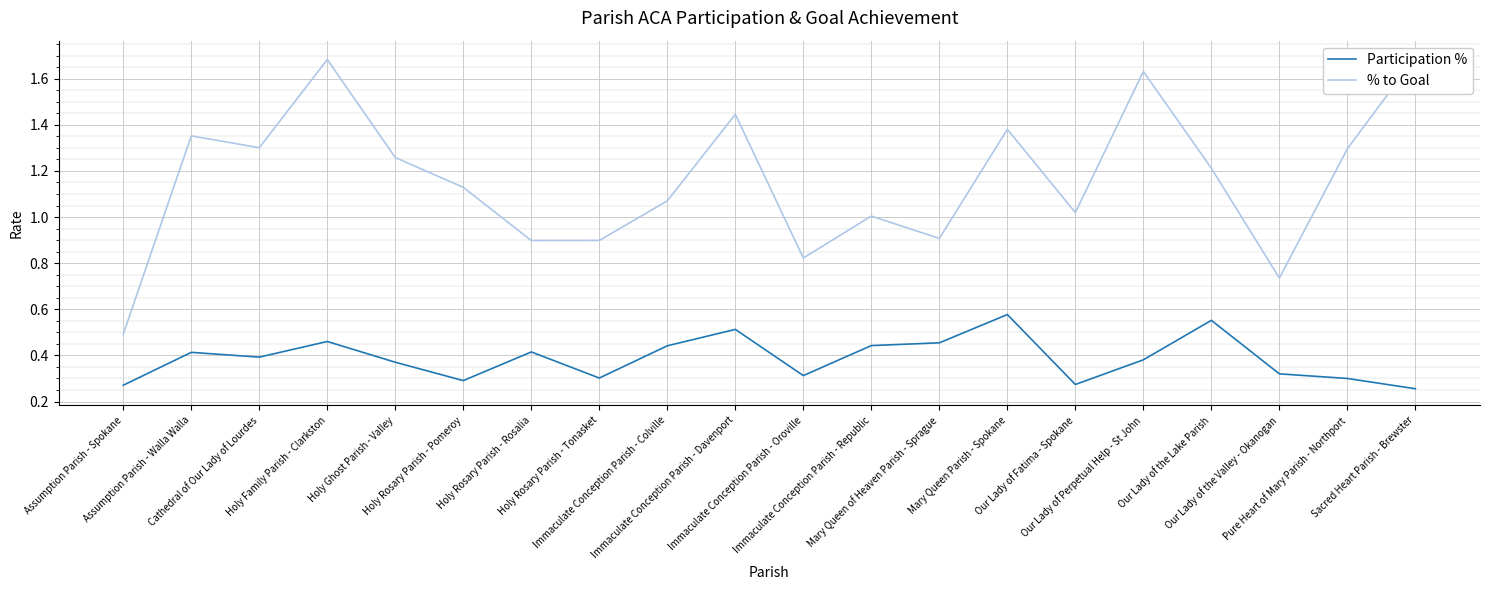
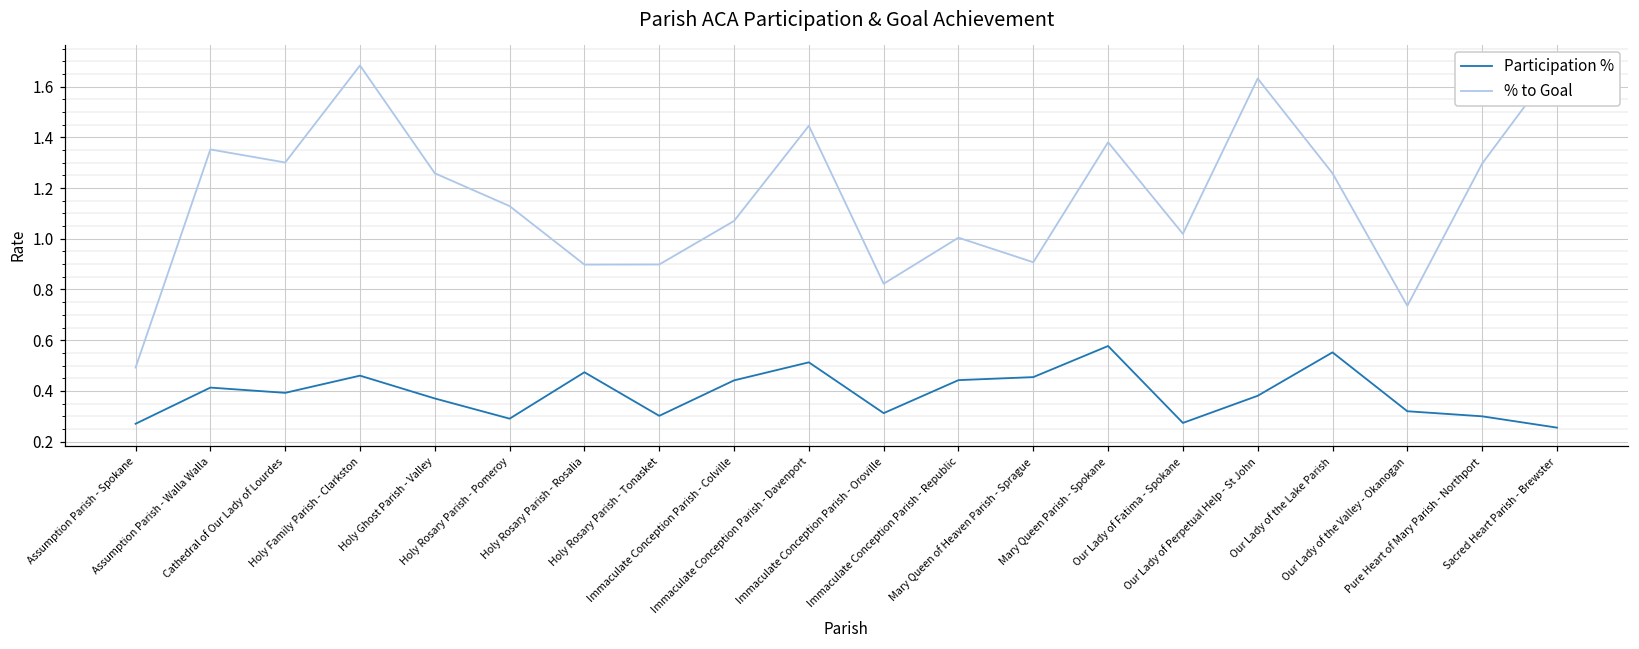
Participation %, Holy Rosary Parish - Rosalia: 0.42 -> 0.47
% to Goal, Our Lady of the Lake Parish: 1.21 -> 1.26
